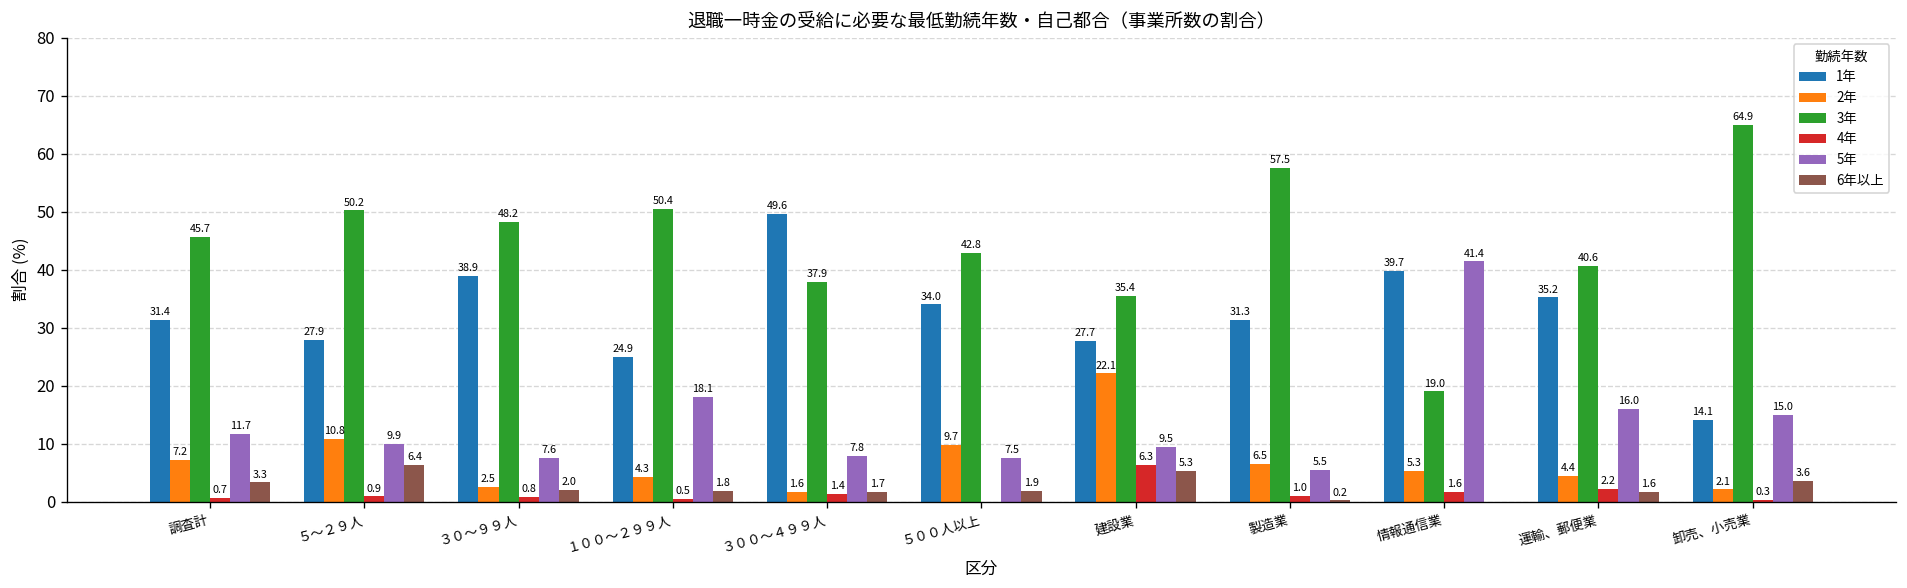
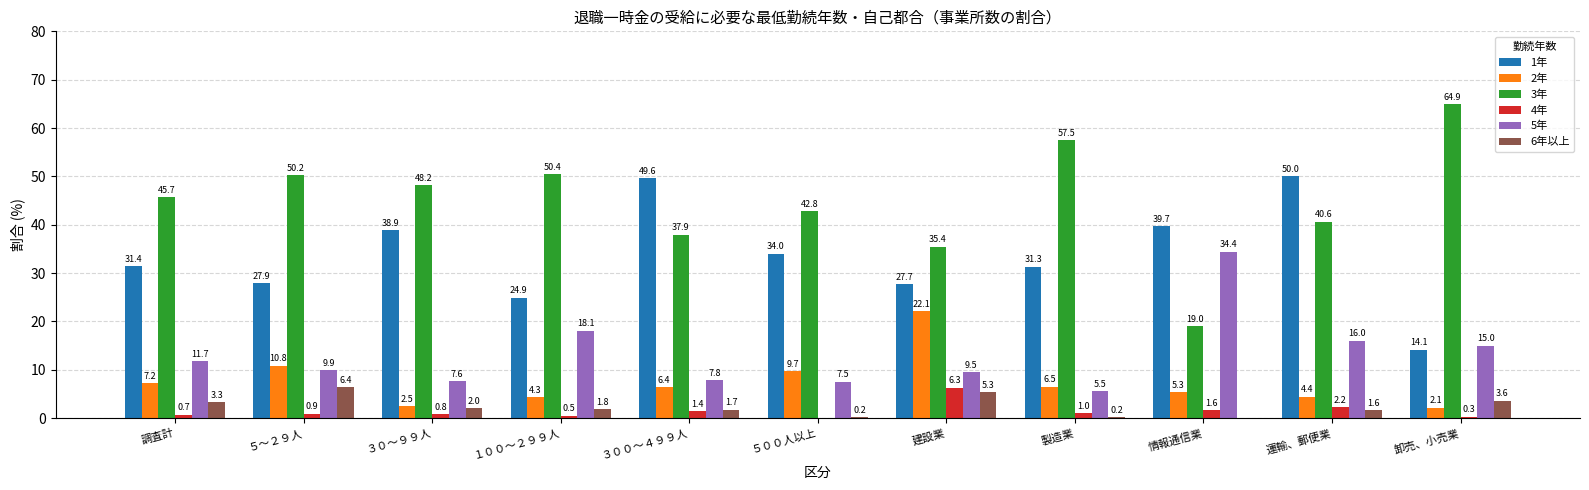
2年, ３００～４９９人: 1.6 -> 6.4
6年以上, ５００人以上: 1.9 -> 0.2
5年, 情報通信業: 41.4 -> 34.4
1年, 運輸、郵便業: 35.2 -> 50.0
